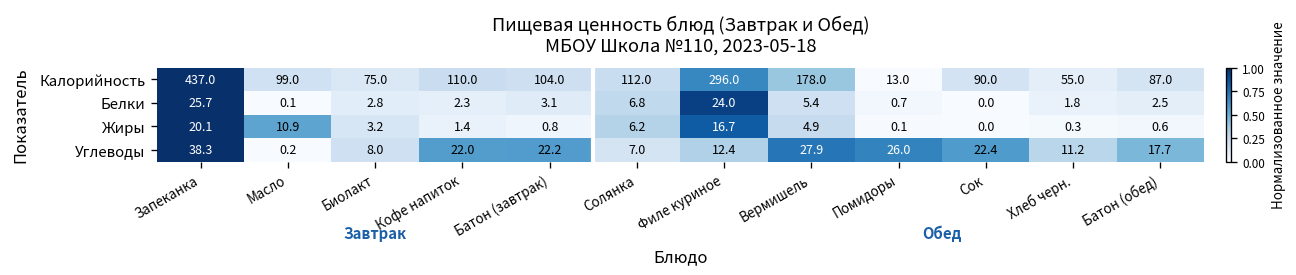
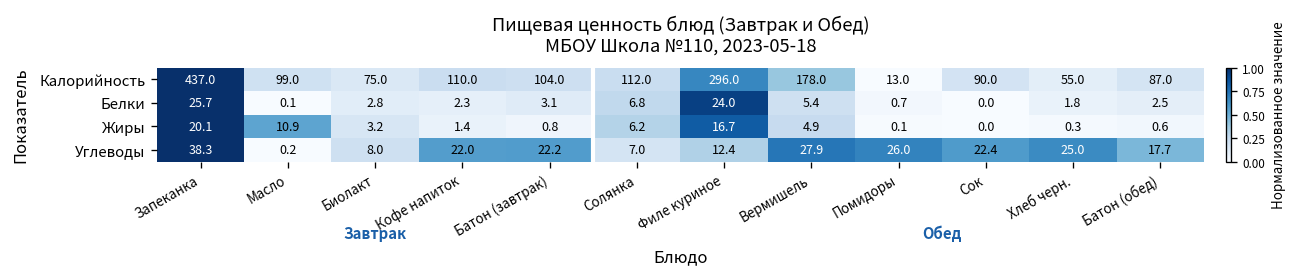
Углеводы, Хлеб черн.: 11.2 -> 25.0
